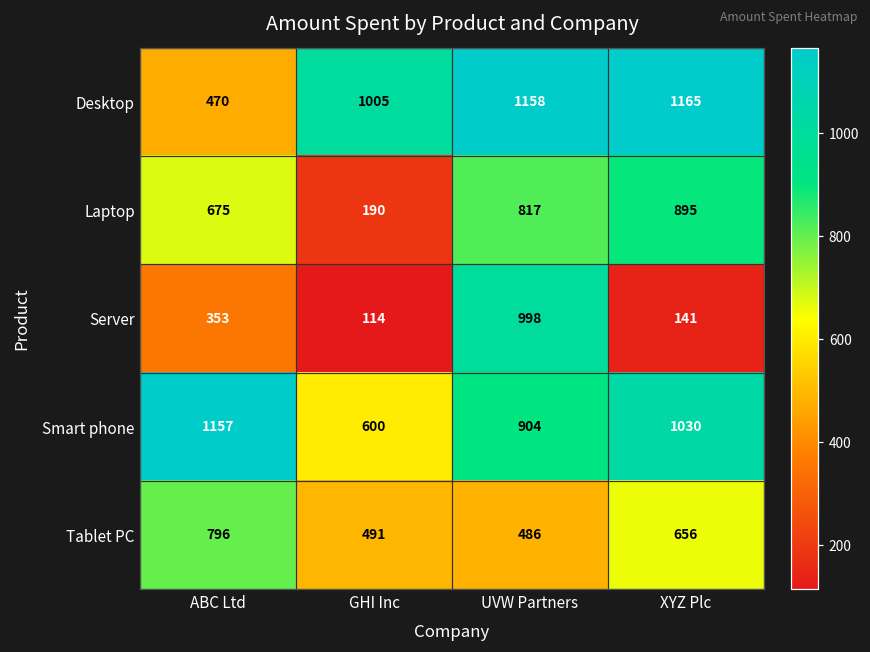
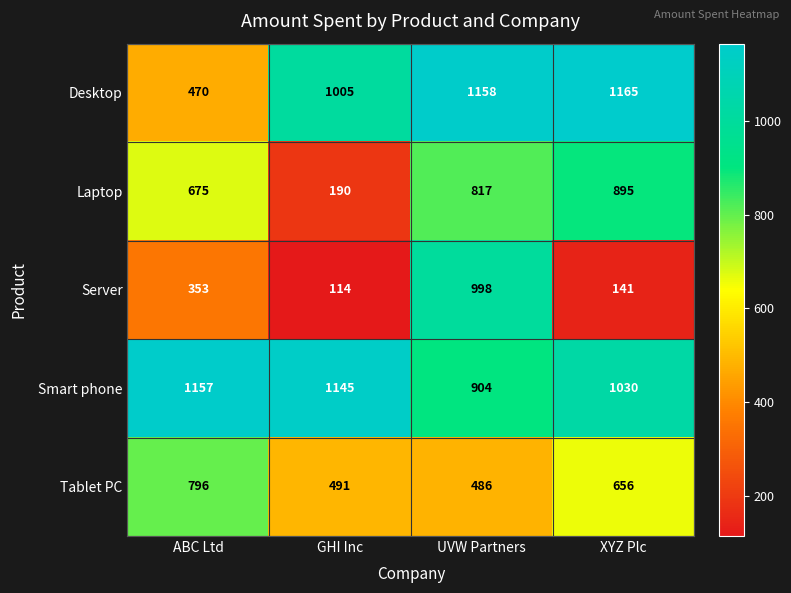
Smart phone, GHI Inc: 600 -> 1145
